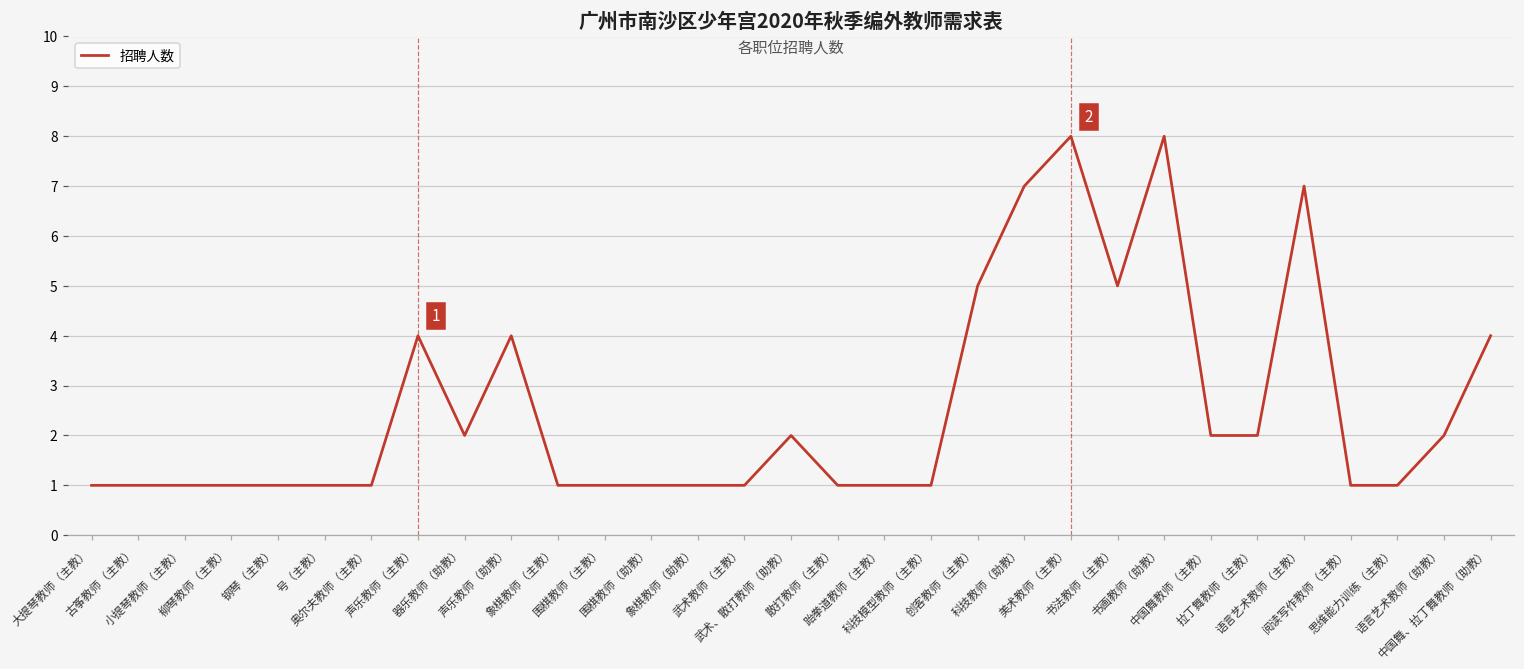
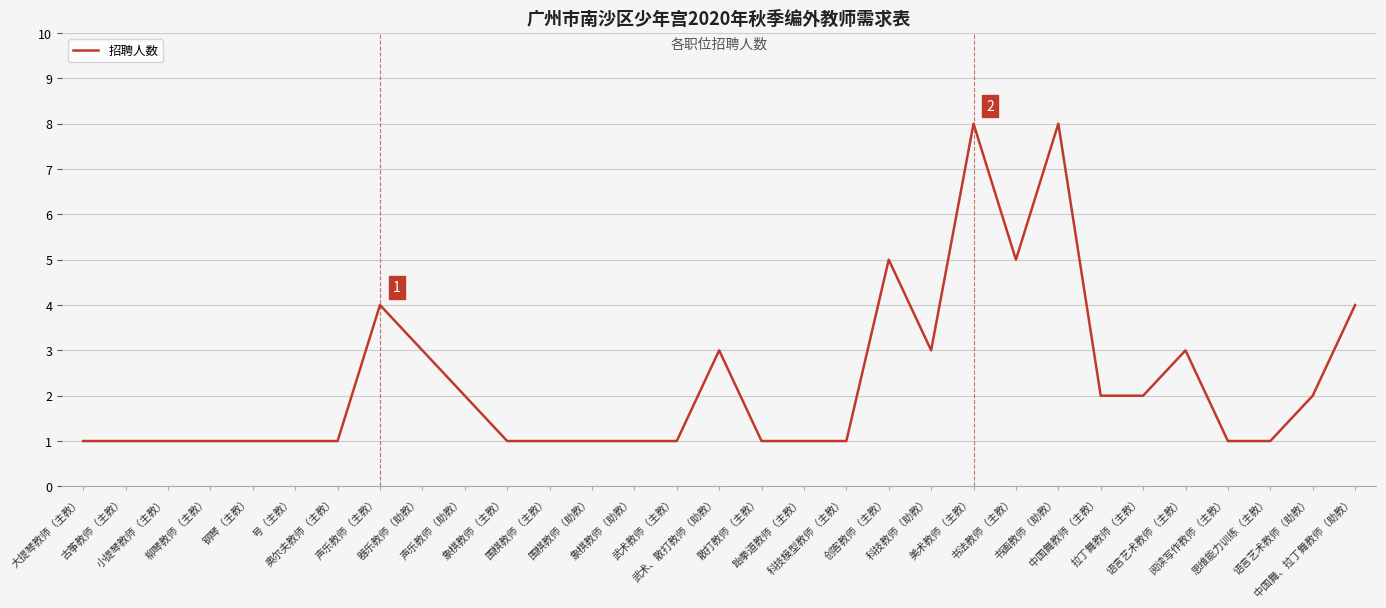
器乐教师（助教）: 2 -> 3
声乐教师（助教）: 4 -> 2
武术、散打教师（助教）: 2 -> 3
科技教师（助教）: 7 -> 3
语言艺术教师（主教）: 7 -> 3
